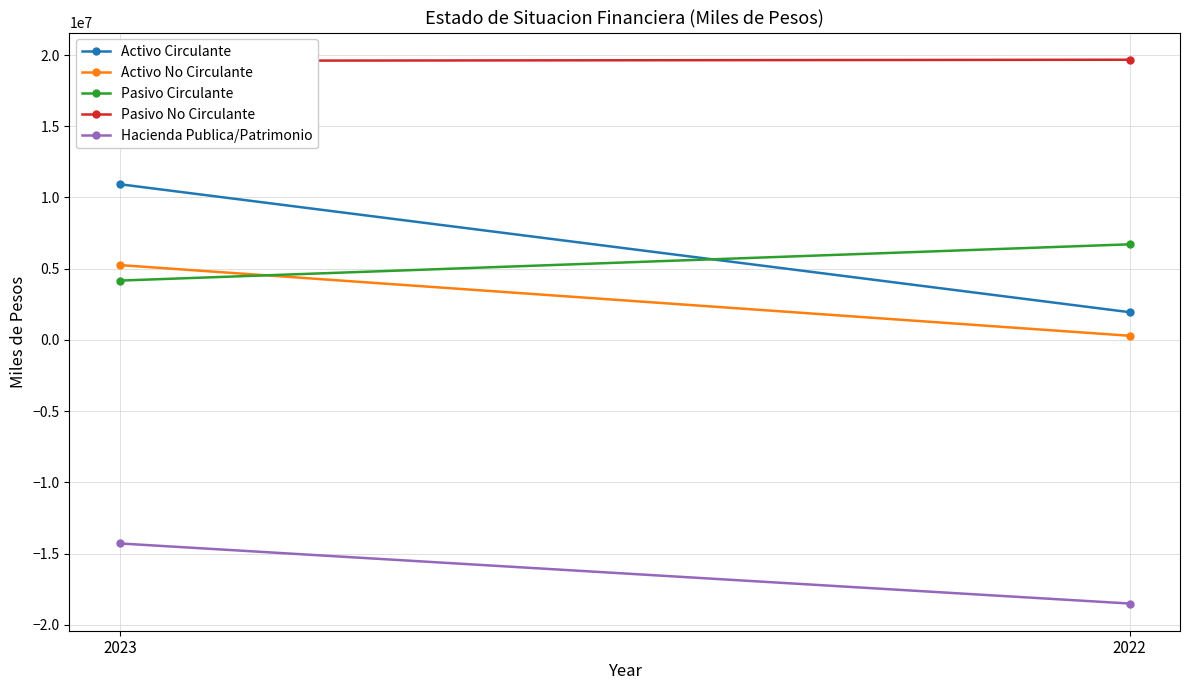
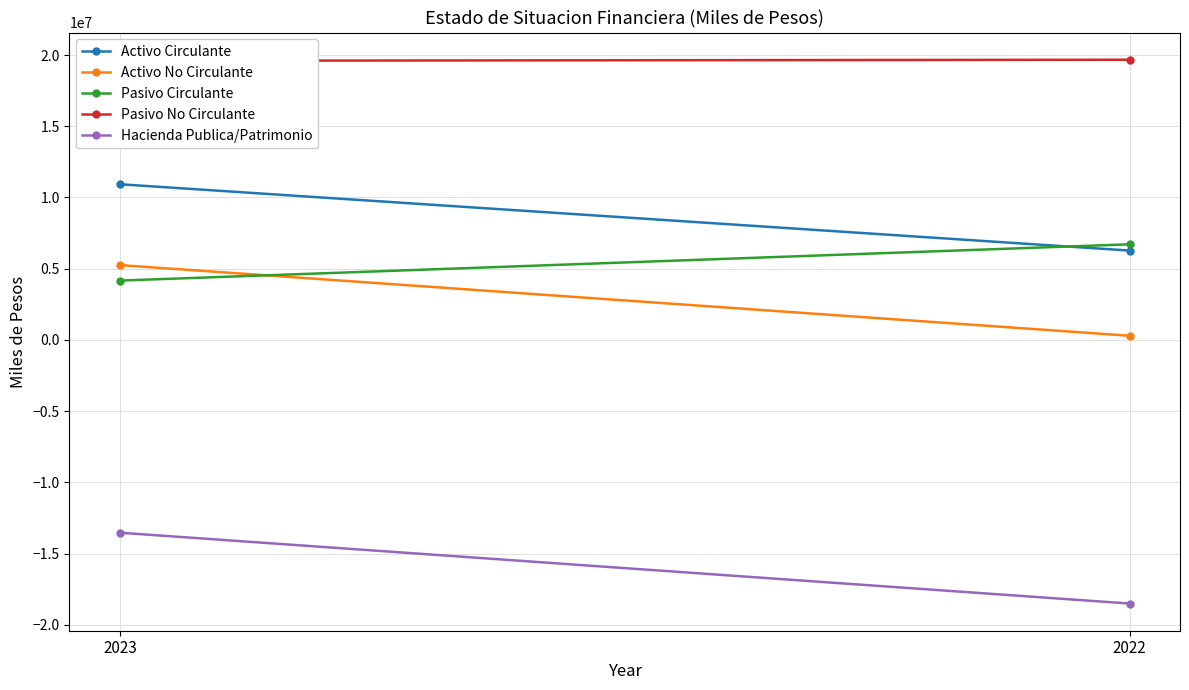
Hacienda Publica/Patrimonio, 2023: -14300000 -> -13500000
Activo Circulante, 2022: 1900000 -> 6300000
